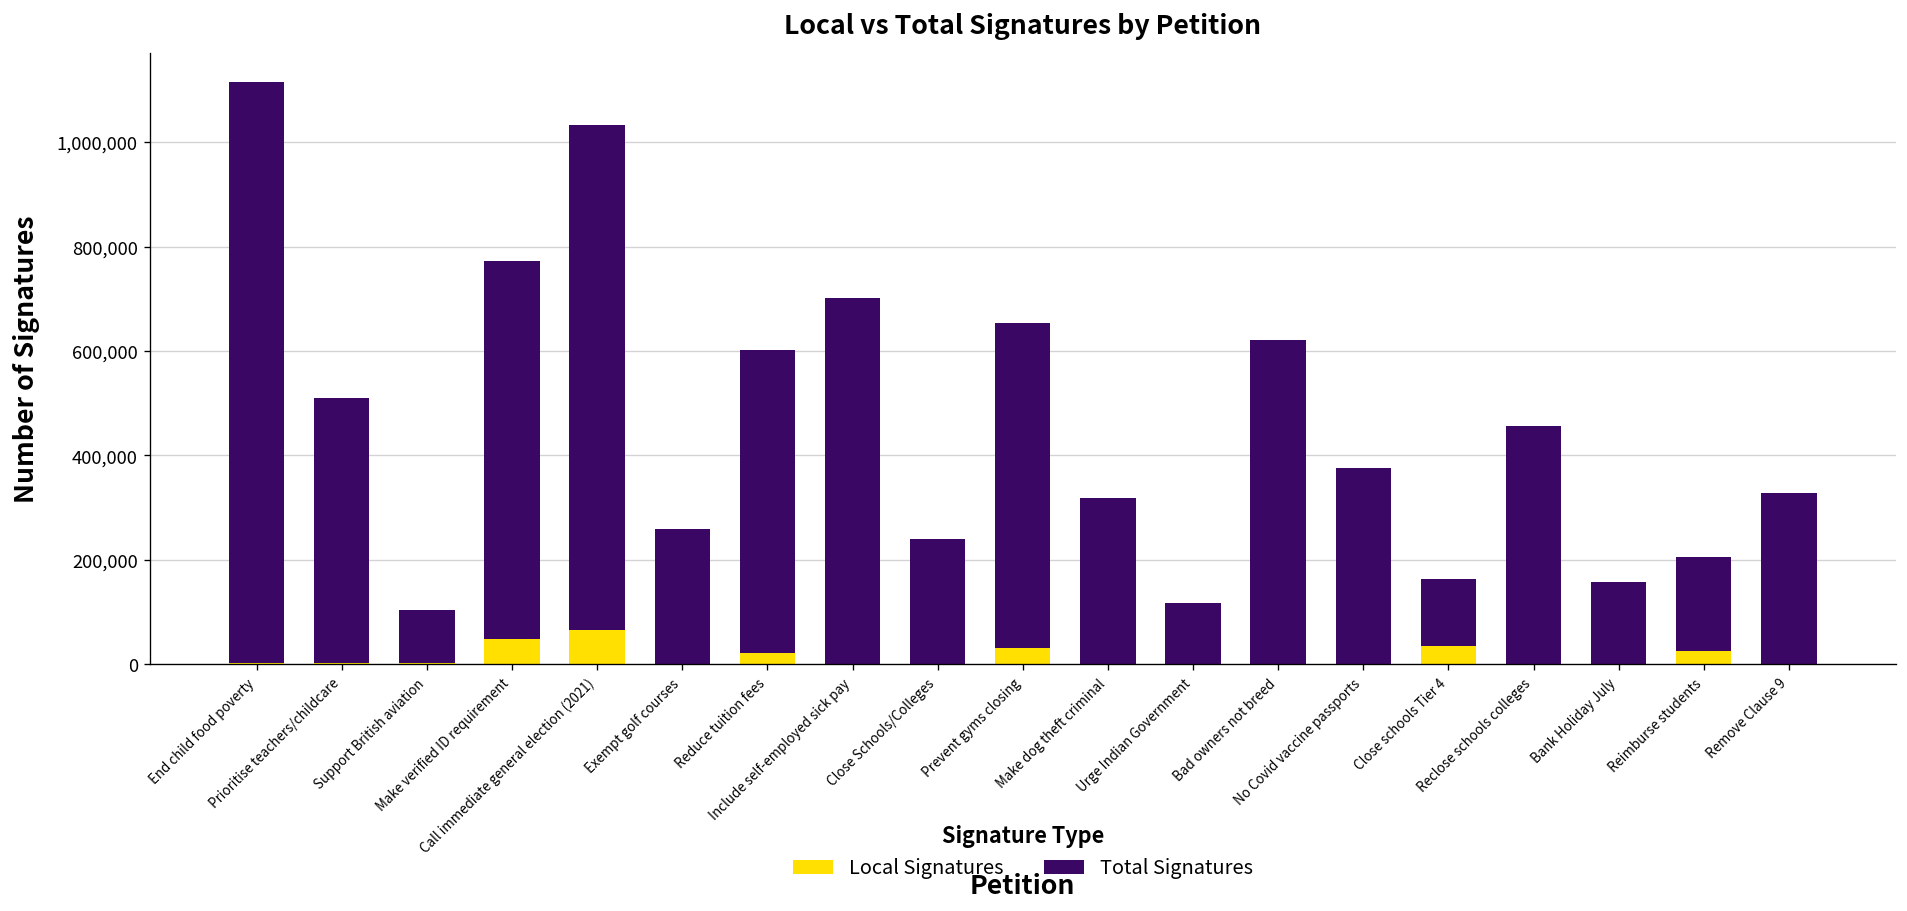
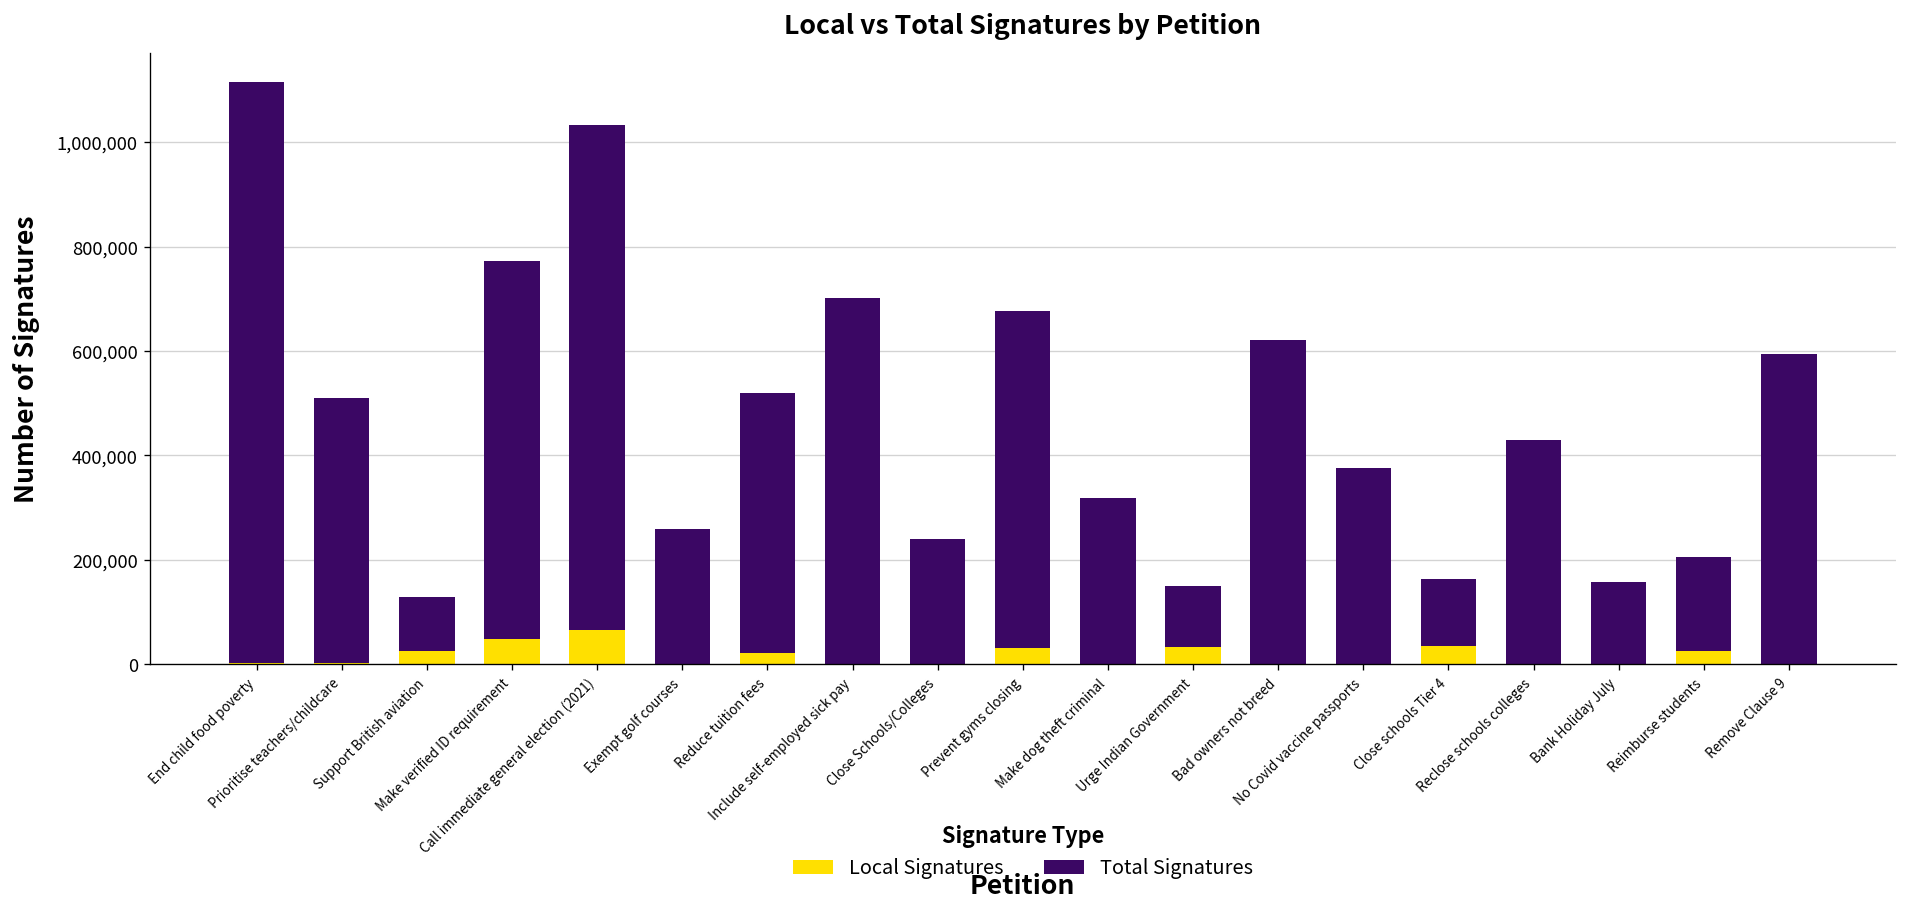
Local Signatures, Support British aviation: 0 -> 30,000
Total Signatures, Reduce tuition fees: 580,000 -> 500,000
Total Signatures, Prevent gyms closing: 620,000 -> 640,000
Local Signatures, Urge Indian Government: 0 -> 30,000
Total Signatures, Reclose schools colleges: 460,000 -> 430,000
Total Signatures, Remove Clause 9: 330,000 -> 590,000
